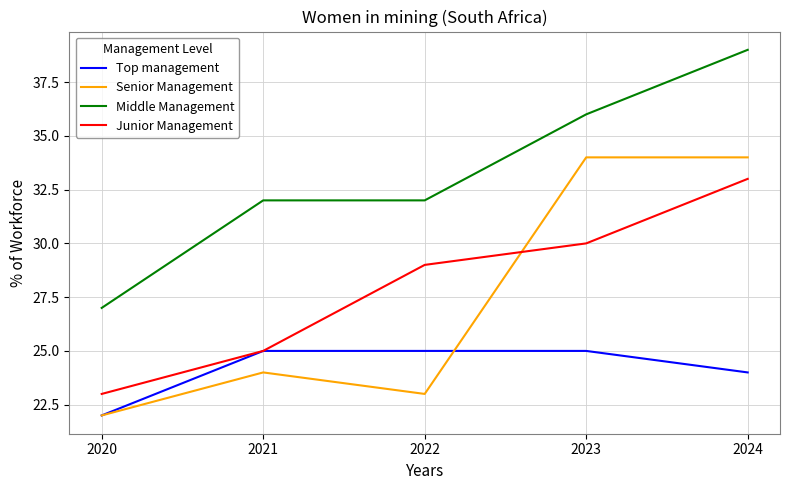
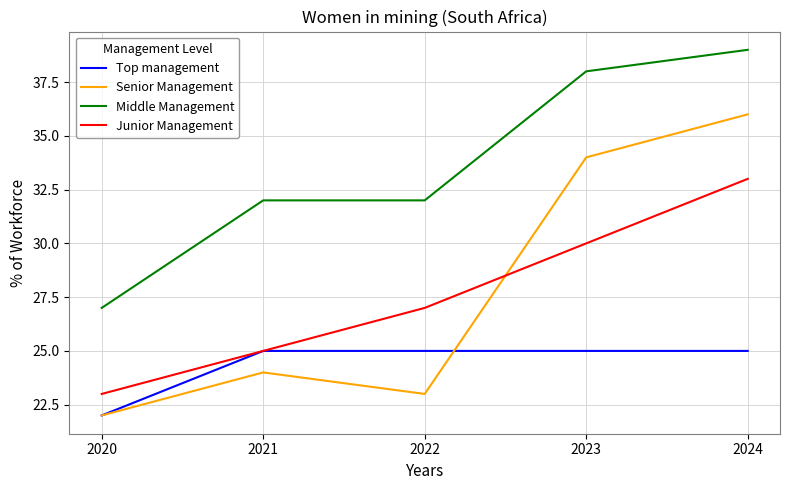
Junior Management, 2022: 29 -> 27
Middle Management, 2023: 36 -> 38
Top management, 2024: 24 -> 25
Senior Management, 2024: 34 -> 36
